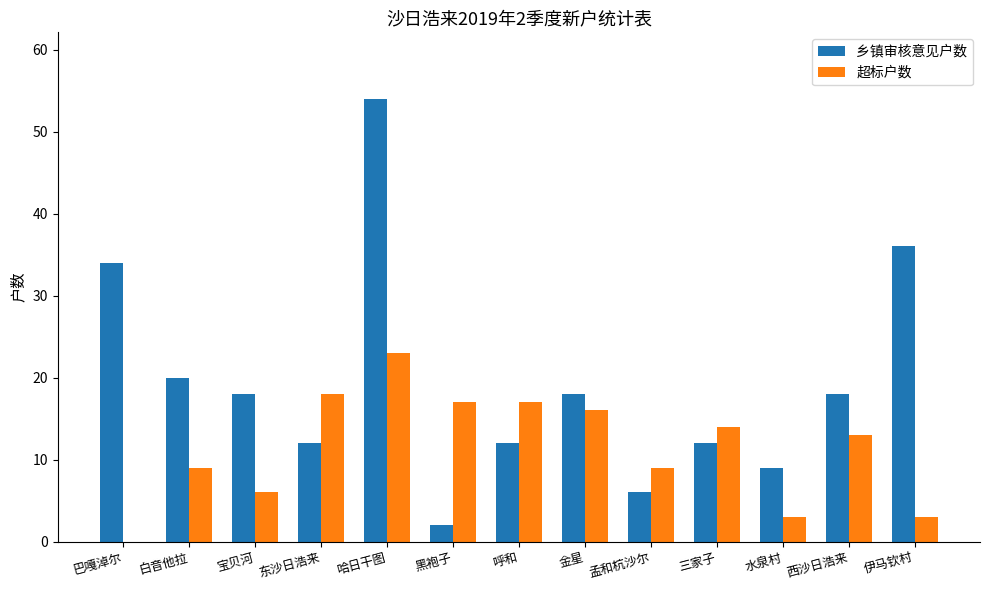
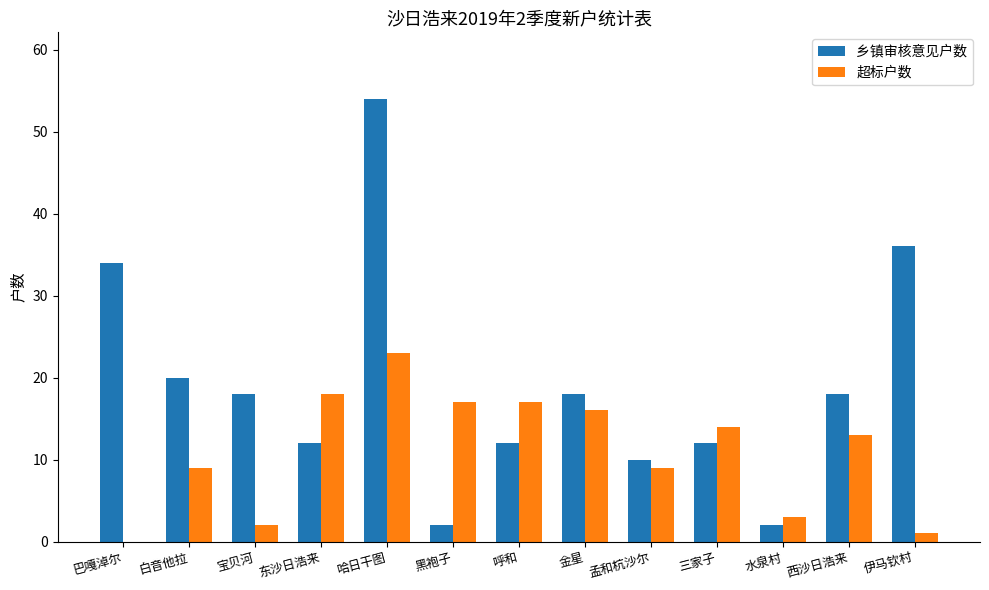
超标户数, 宝贝河: 6 -> 2
乡镇审核意见户数, 孟和杭沙尔: 6 -> 10
乡镇审核意见户数, 水泉村: 9 -> 2
超标户数, 伊马钦村: 3 -> 1
